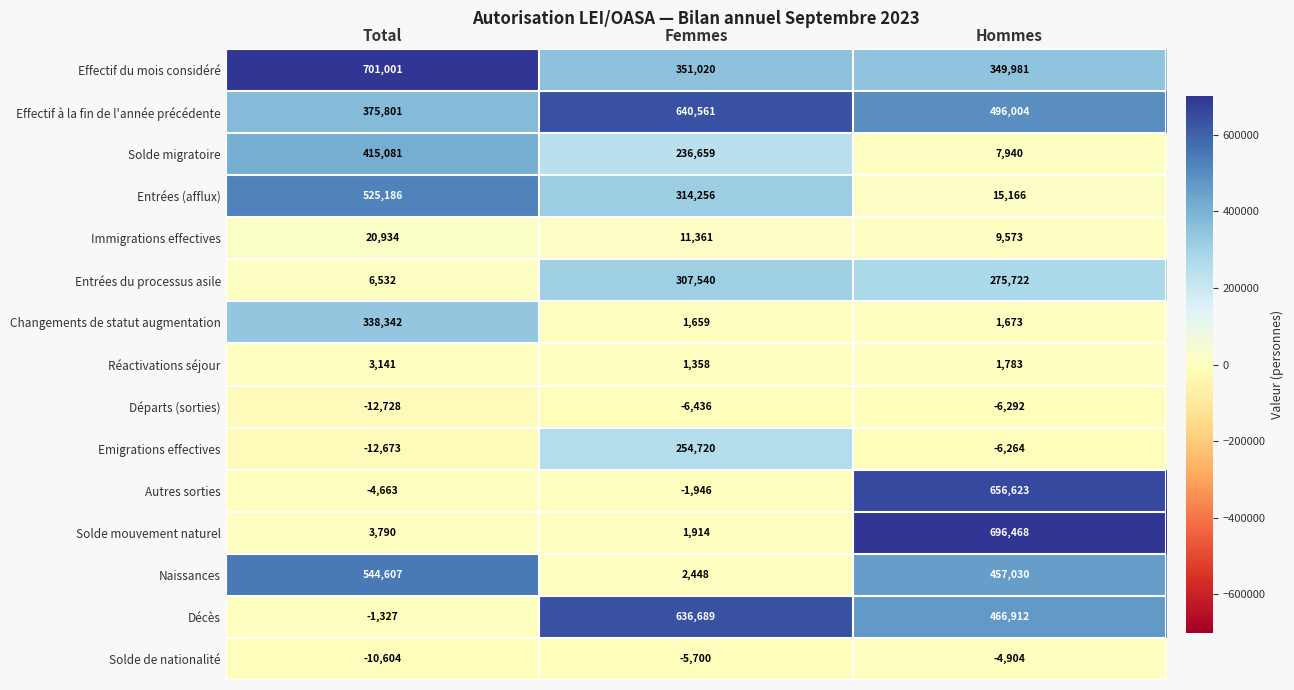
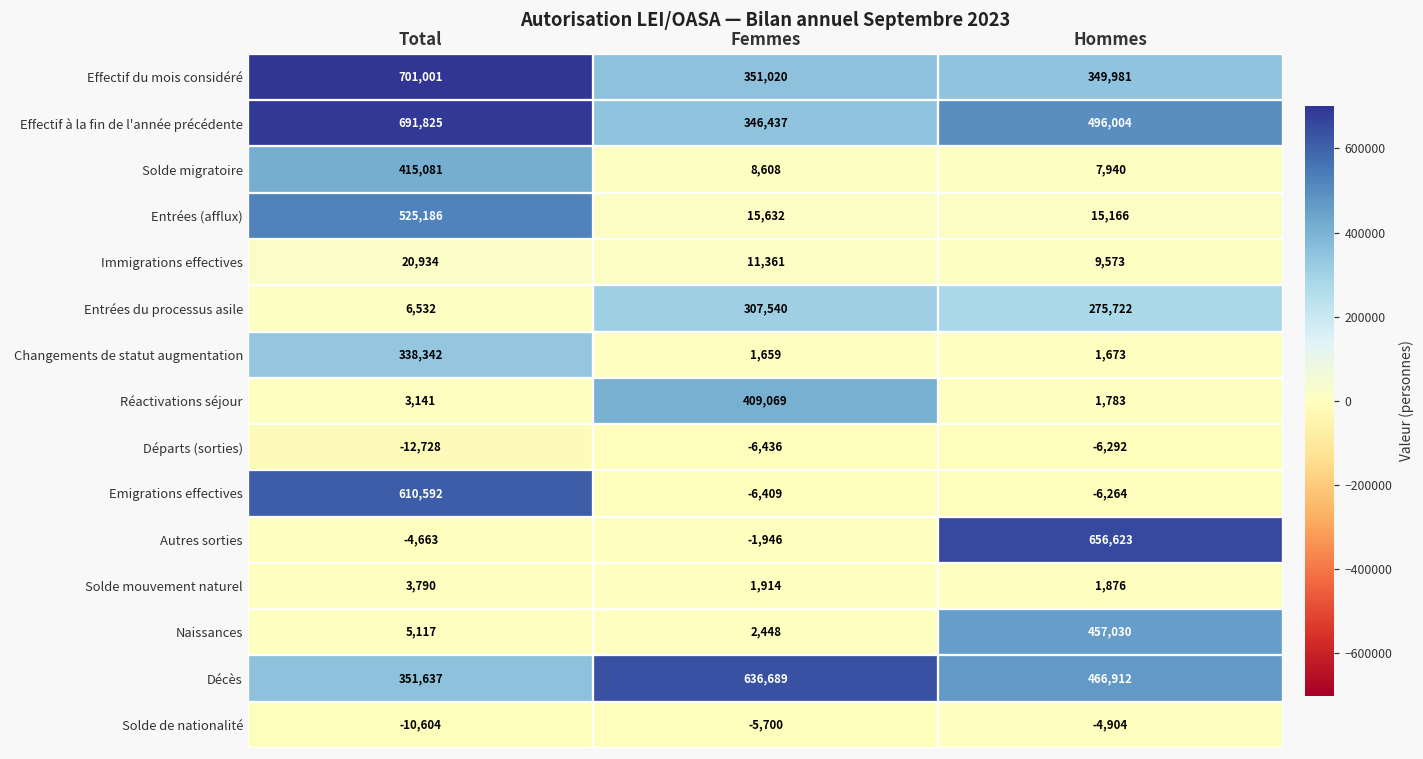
Effectif à la fin de l'année précédente, Total: 375,801 -> 691,825
Effectif à la fin de l'année précédente, Femmes: 640,561 -> 346,437
Solde migratoire, Femmes: 236,659 -> 8,608
Entrées (afflux), Femmes: 314,256 -> 15,632
Réactivations séjour, Femmes: 1,358 -> 409,069
Emigrations effectives, Total: -12,673 -> 610,592
Emigrations effectives, Femmes: 254,720 -> -6,409
Solde mouvement naturel, Hommes: 696,468 -> 1,876
Naissances, Total: 544,607 -> 5,117
Décès, Total: -1,327 -> 351,637
